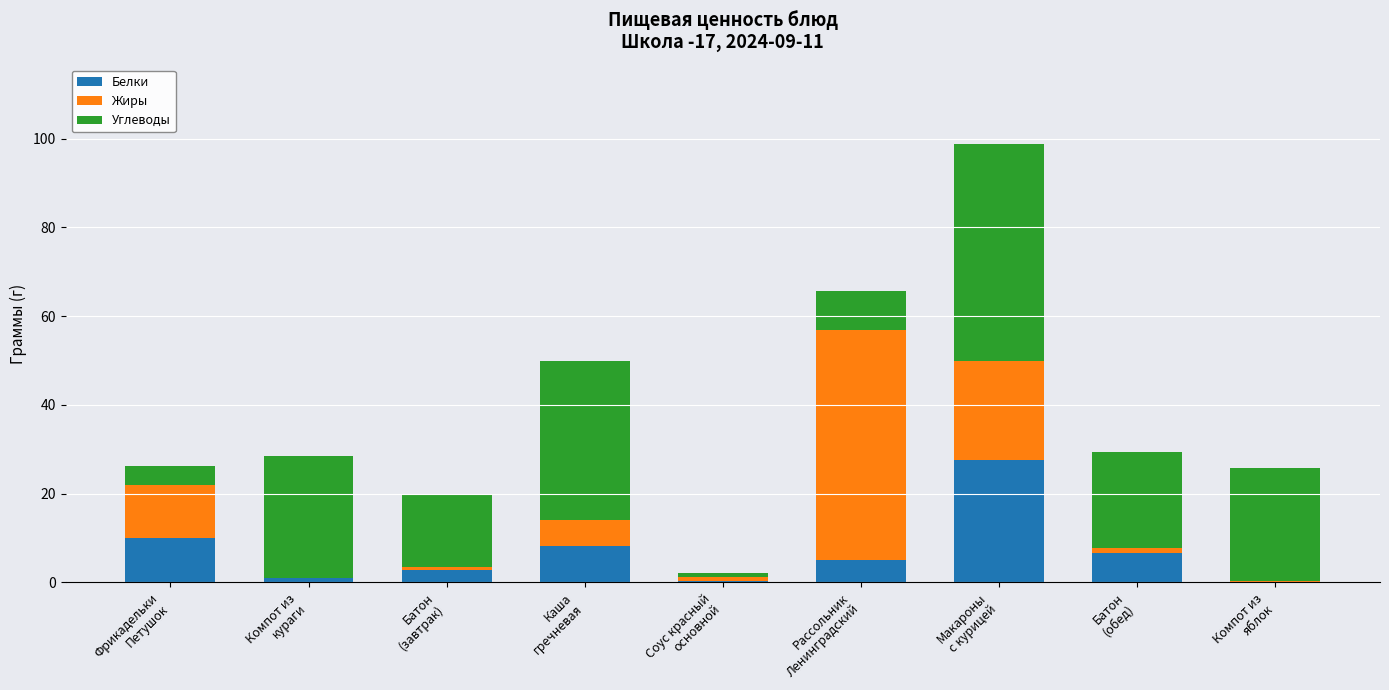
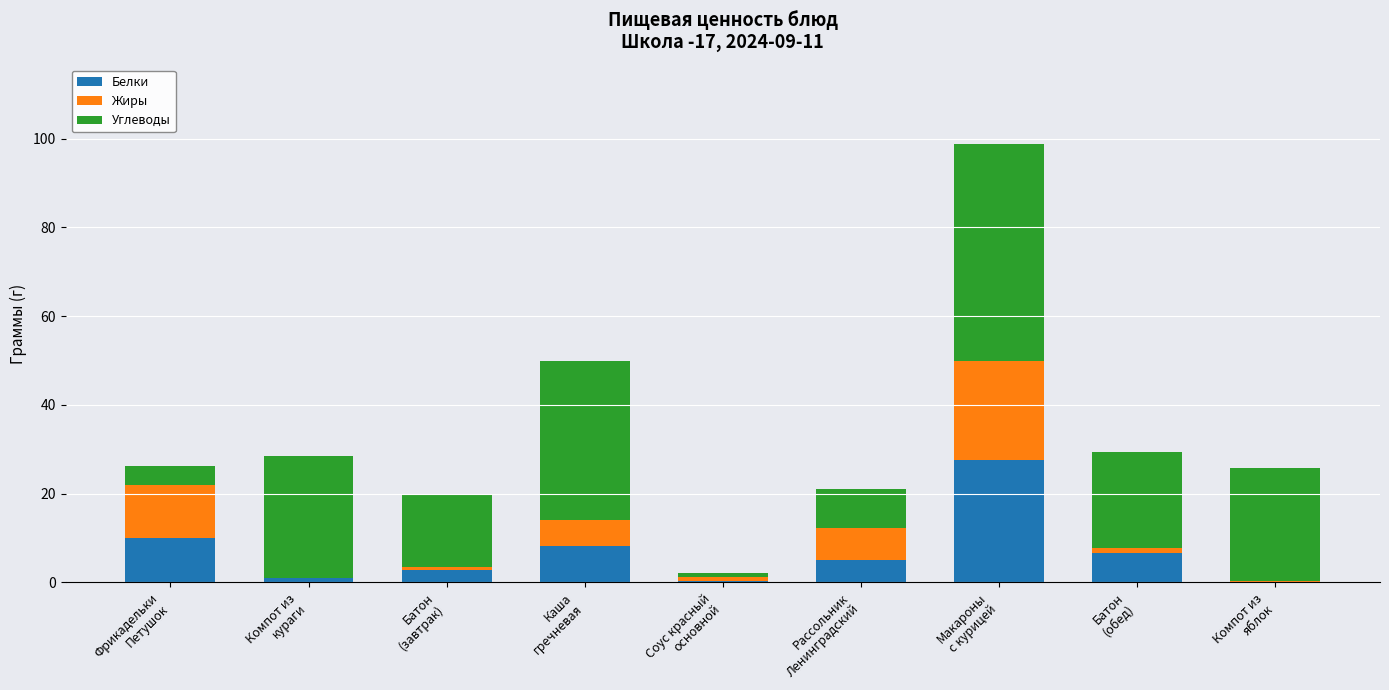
Жиры, Рассольник Ленинградский: 52 -> 7
